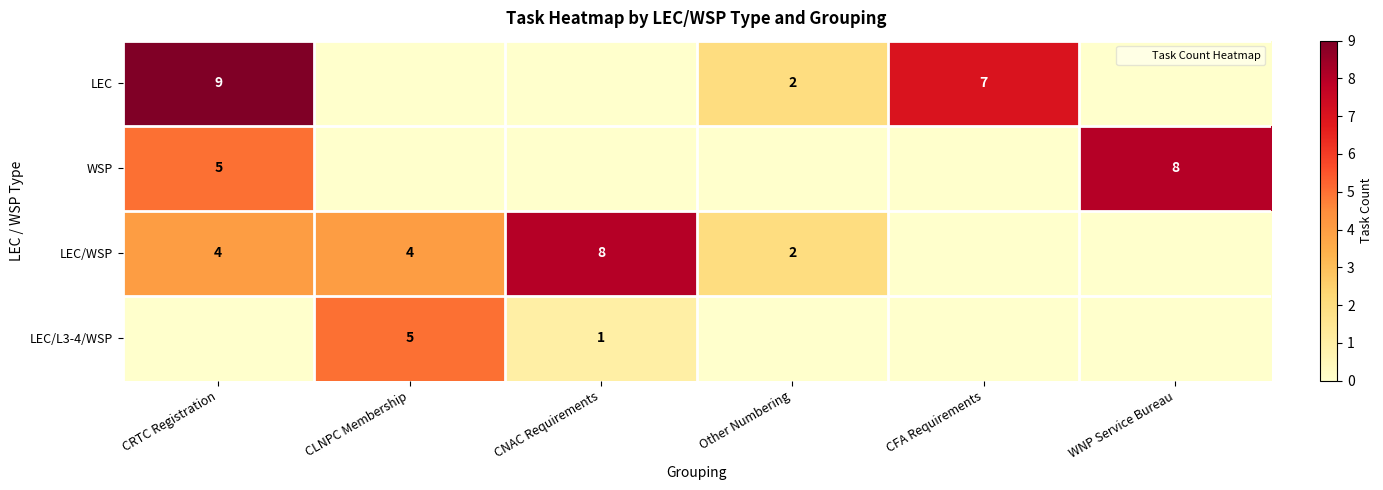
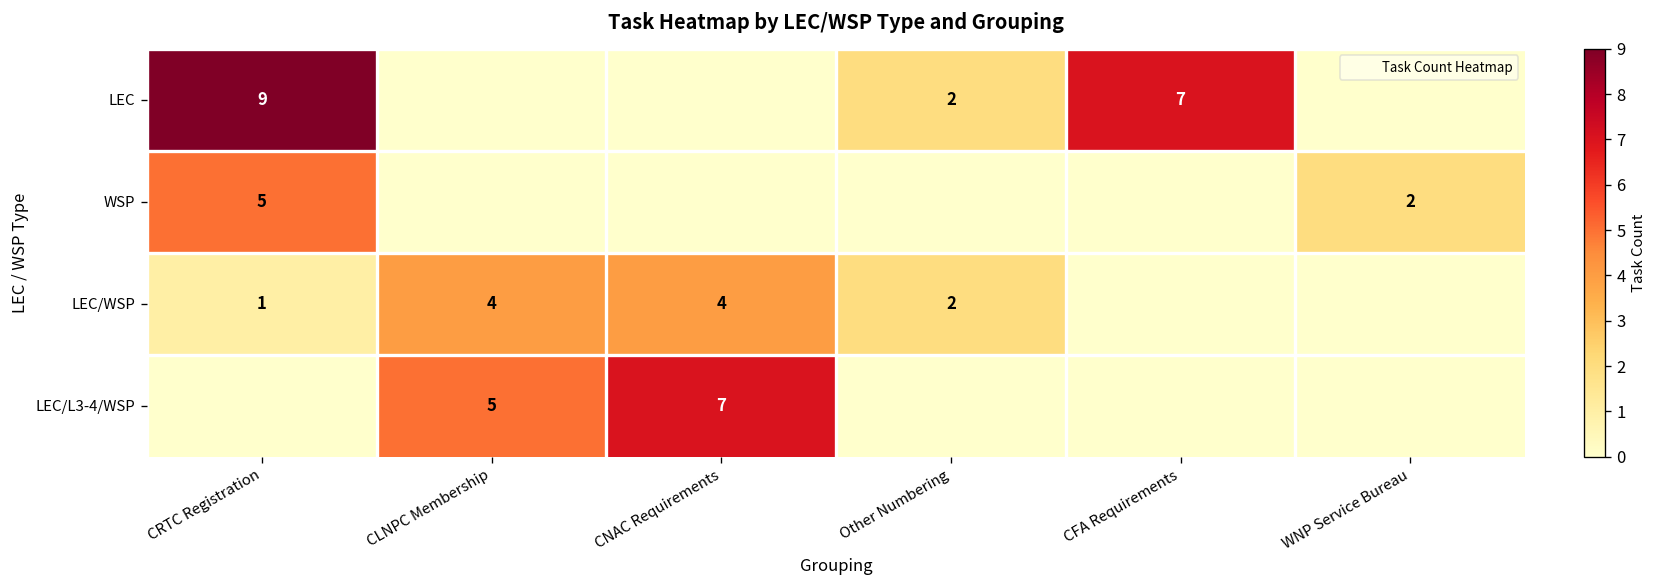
WSP, WNP Service Bureau: 8 -> 2
LEC/WSP, CRTC Registration: 4 -> 1
LEC/WSP, CNAC Requirements: 8 -> 4
LEC/L3-4/WSP, CNAC Requirements: 1 -> 7
